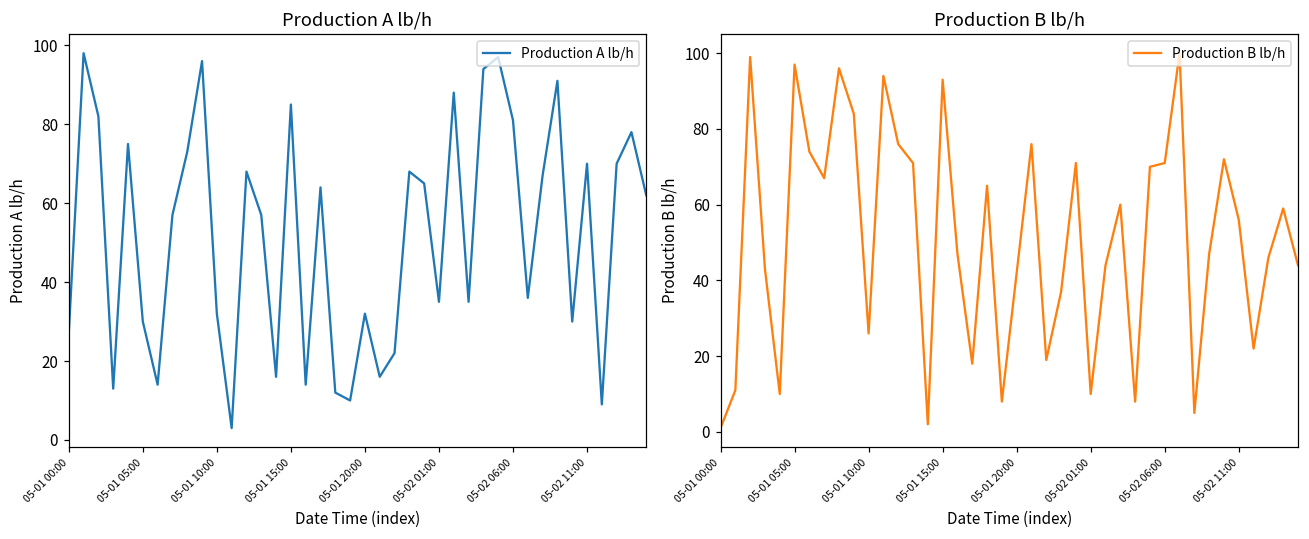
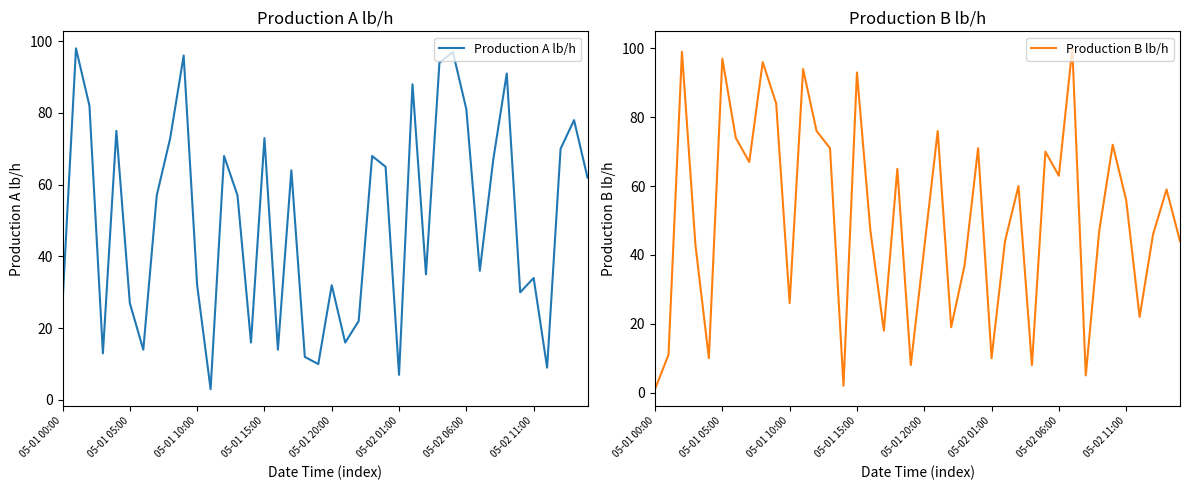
Production A lb/h, 05-01 05:00: 30 -> 27
Production A lb/h, 05-01 15:00: 85 -> 73
Production A lb/h, 05-02 01:00: 35 -> 7
Production A lb/h, 05-02 11:00: 70 -> 34
Production B lb/h, 05-02 06:00: 71 -> 63
